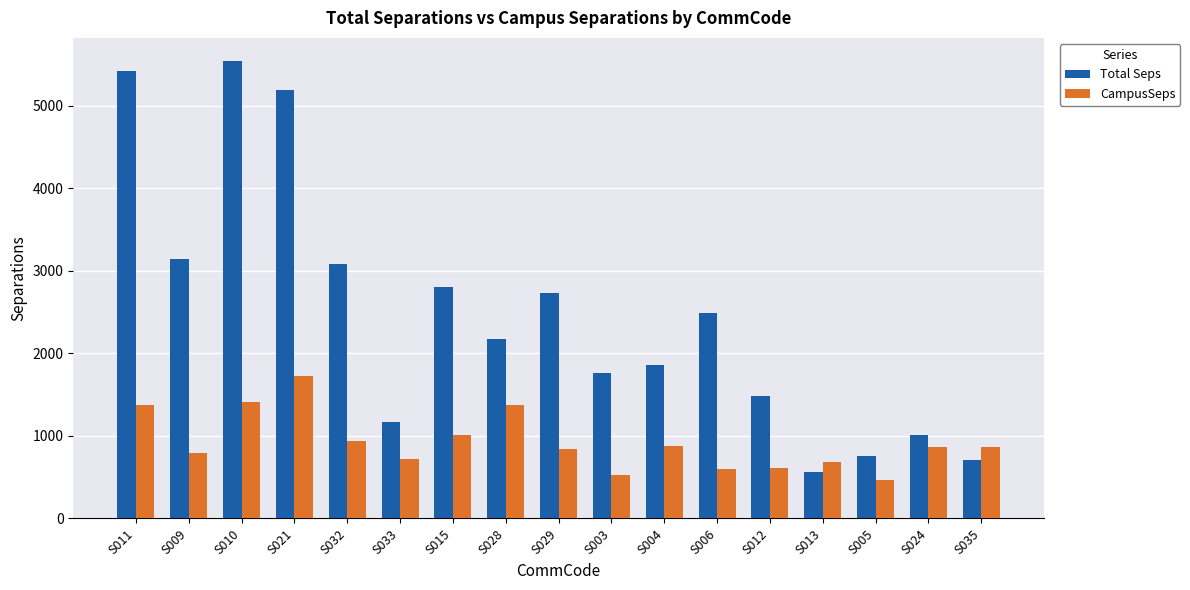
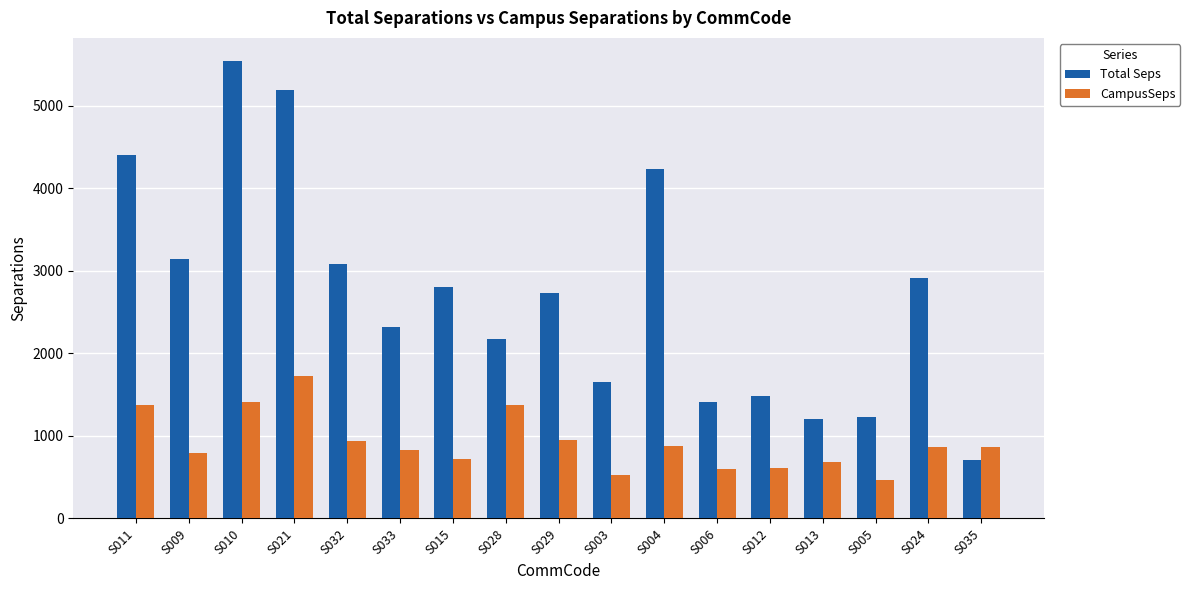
Total Seps, S011: 5400 -> 4400
Total Seps, S033: 1200 -> 2300
CampusSeps, S033: 700 -> 800
CampusSeps, S015: 1000 -> 700
CampusSeps, S029: 800 -> 1000
Total Seps, S003: 1800 -> 1700
Total Seps, S004: 1900 -> 4200
Total Seps, S006: 2500 -> 1400
Total Seps, S013: 600 -> 1200
Total Seps, S005: 800 -> 1200
Total Seps, S024: 1000 -> 2900
